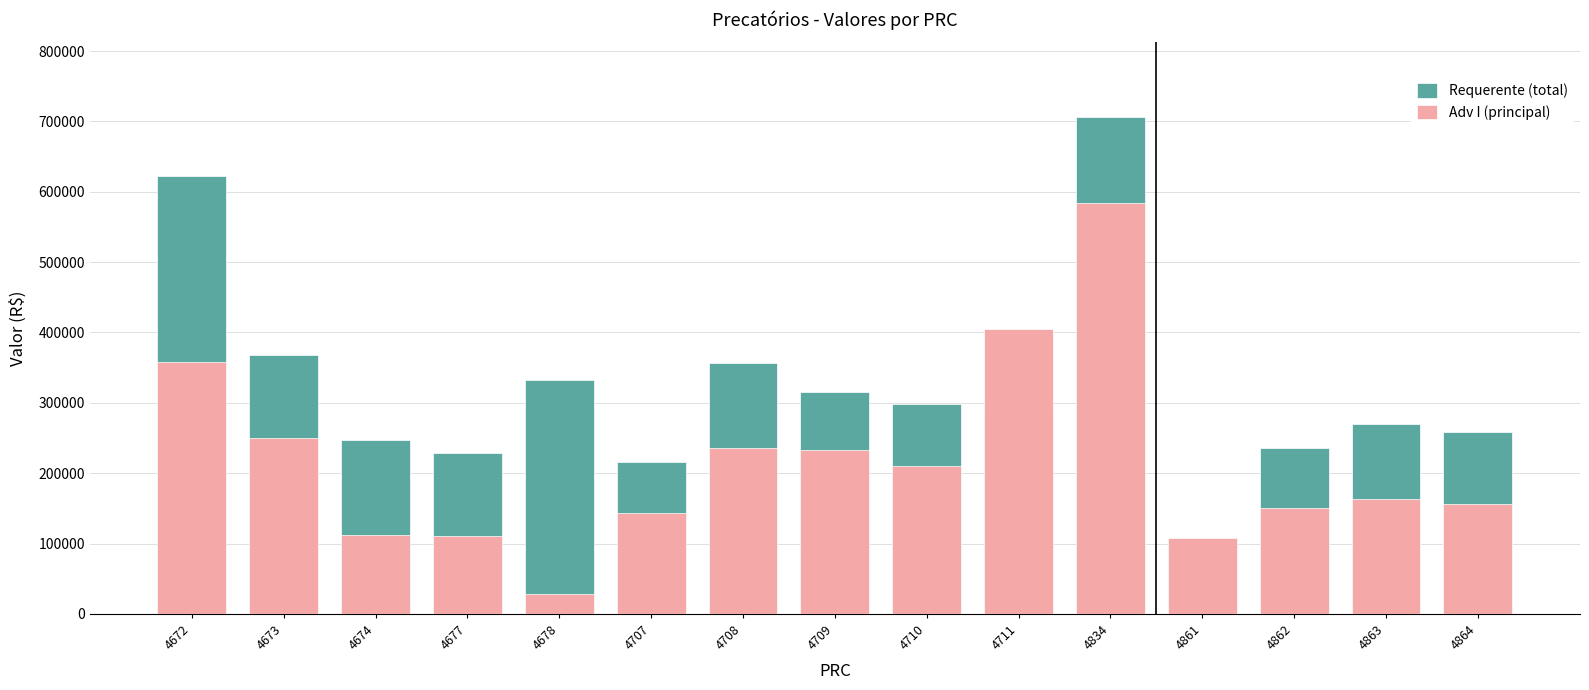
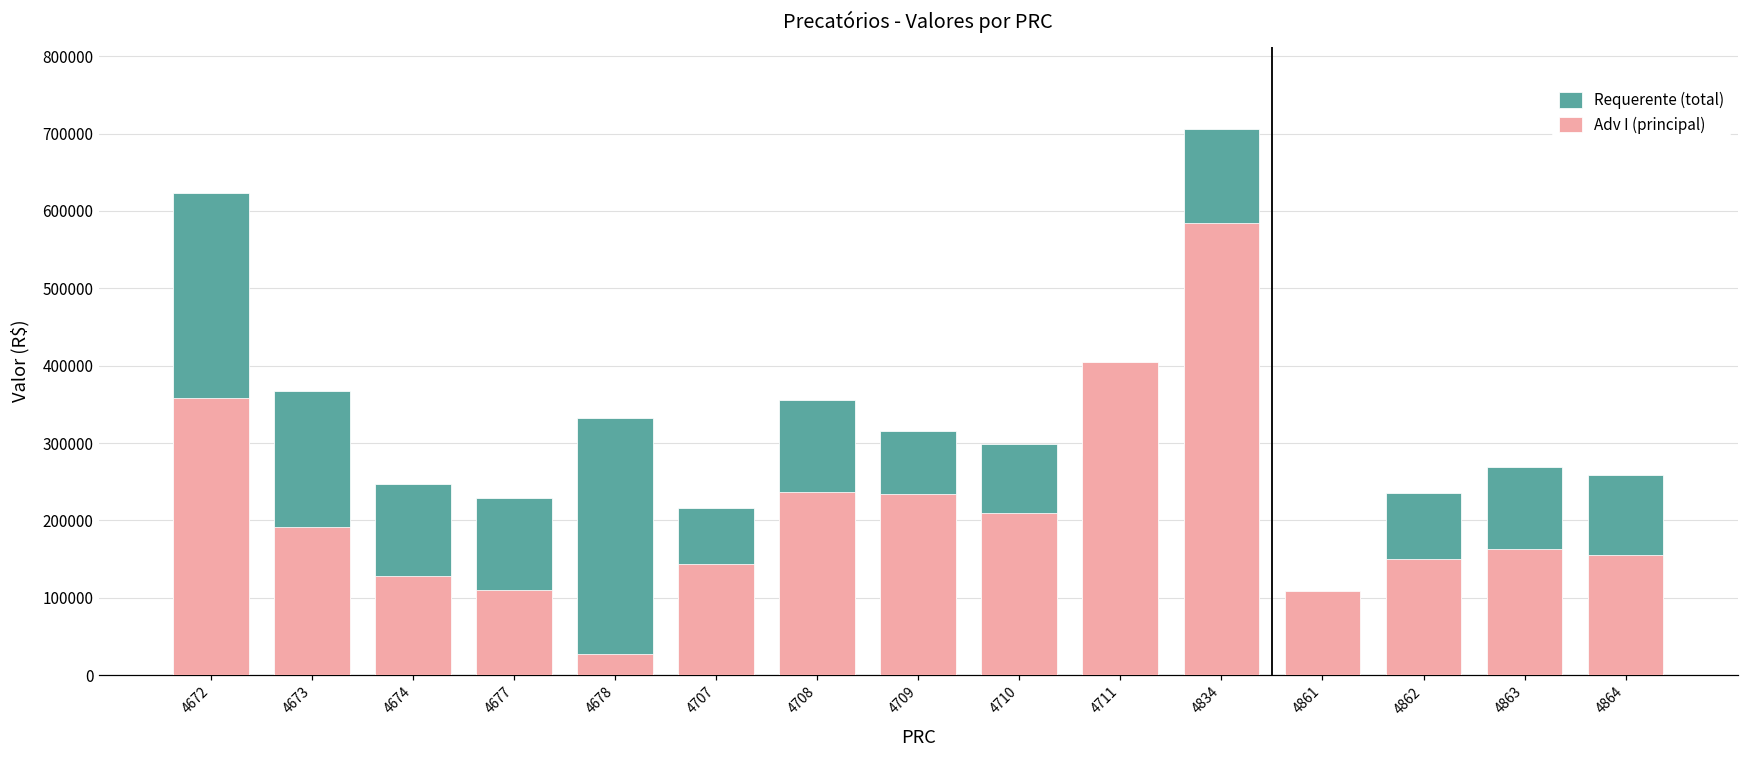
Adv I (principal), 4673: 250000 -> 190000
Adv I (principal), 4674: 110000 -> 130000
